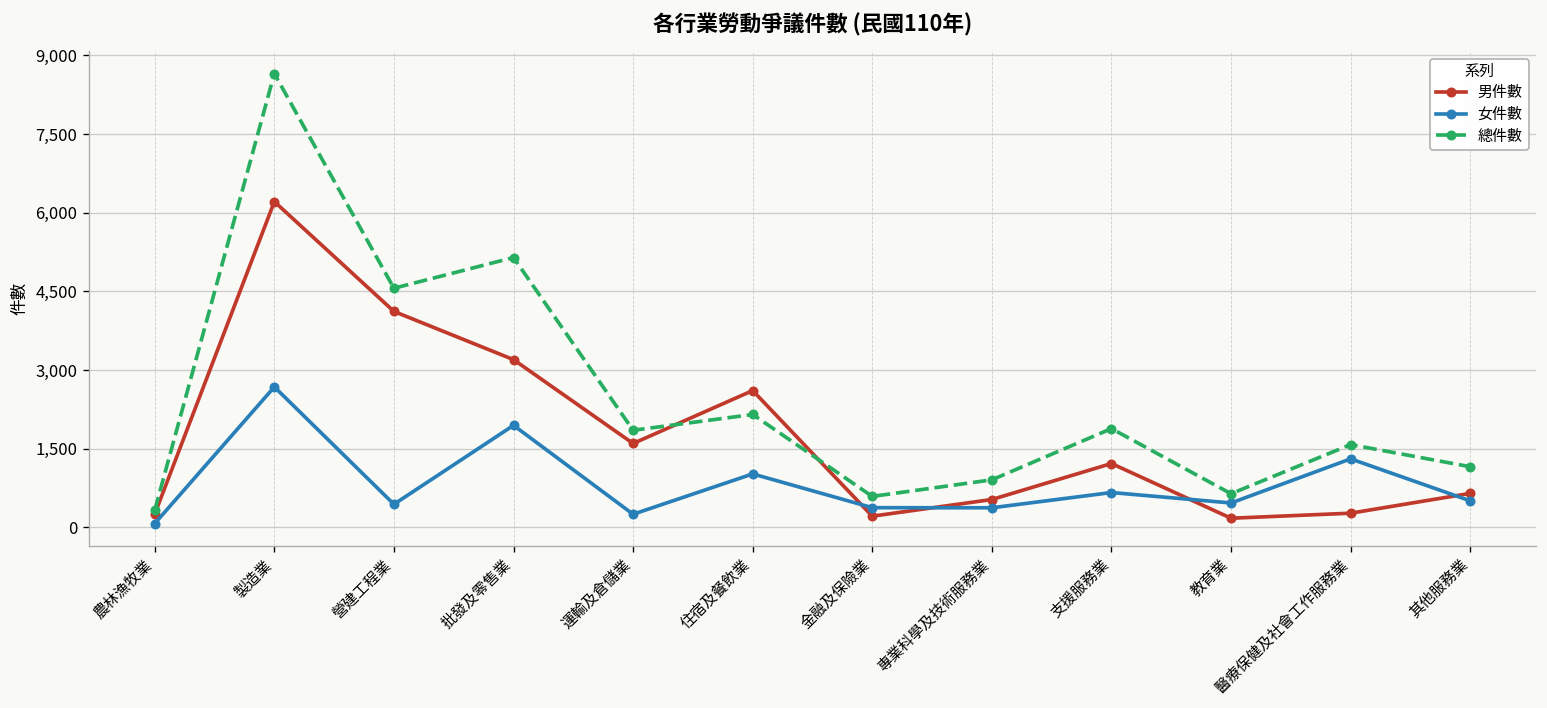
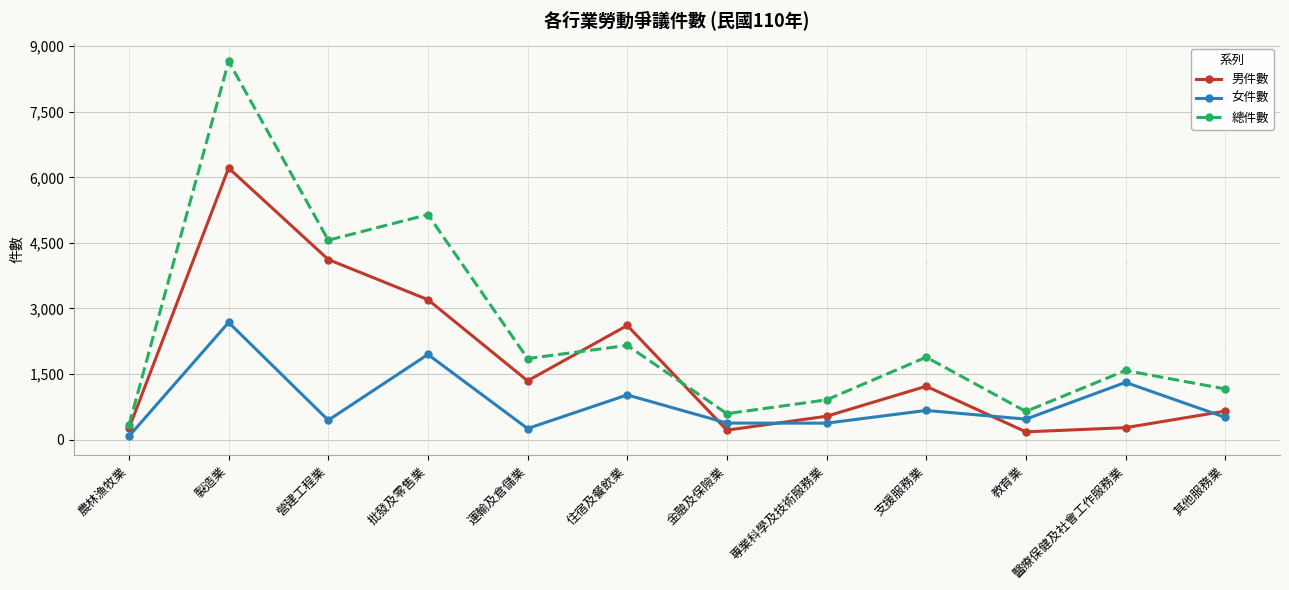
男件數, 運輸及倉儲業: 1,600 -> 1,300
